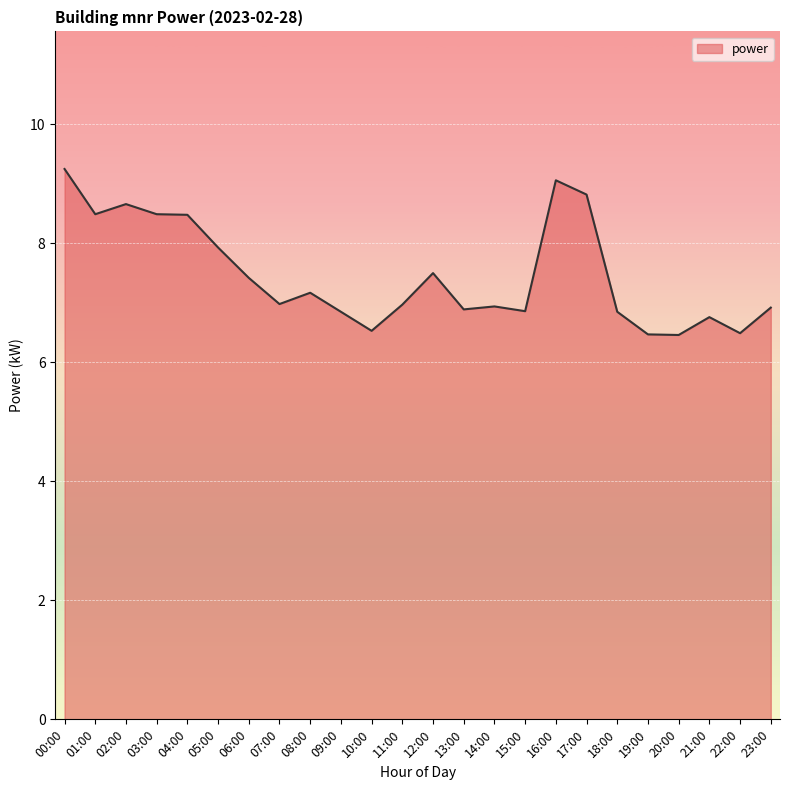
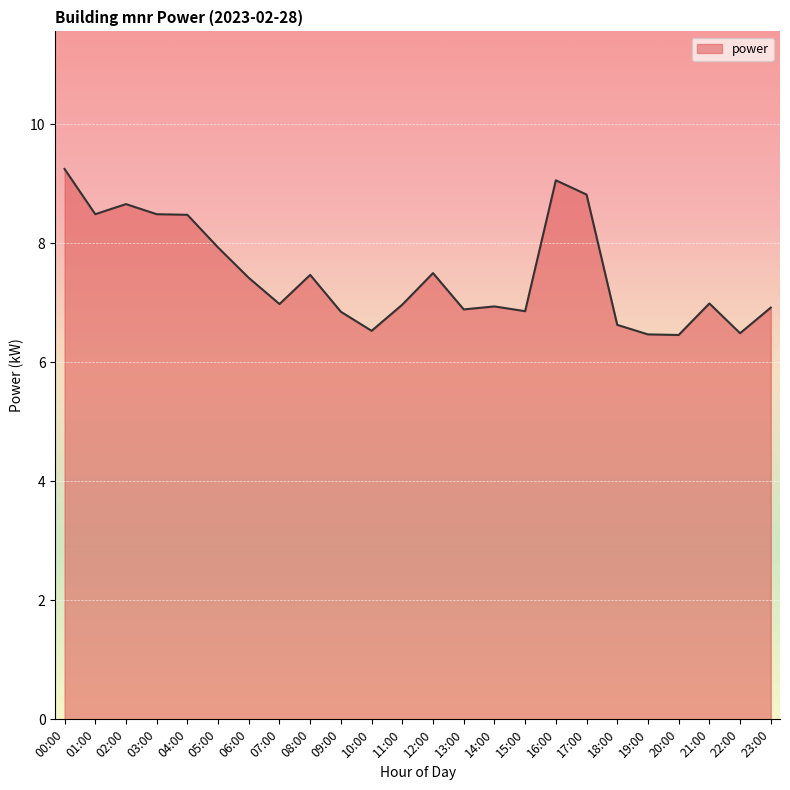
08:00: 7.2 -> 7.5
18:00: 6.9 -> 6.6
21:00: 6.8 -> 7.0
